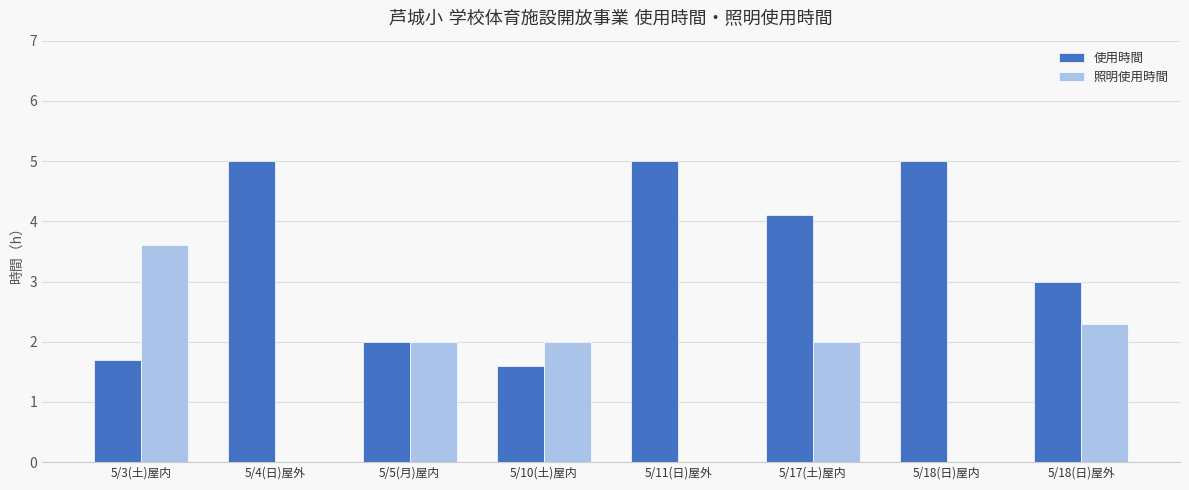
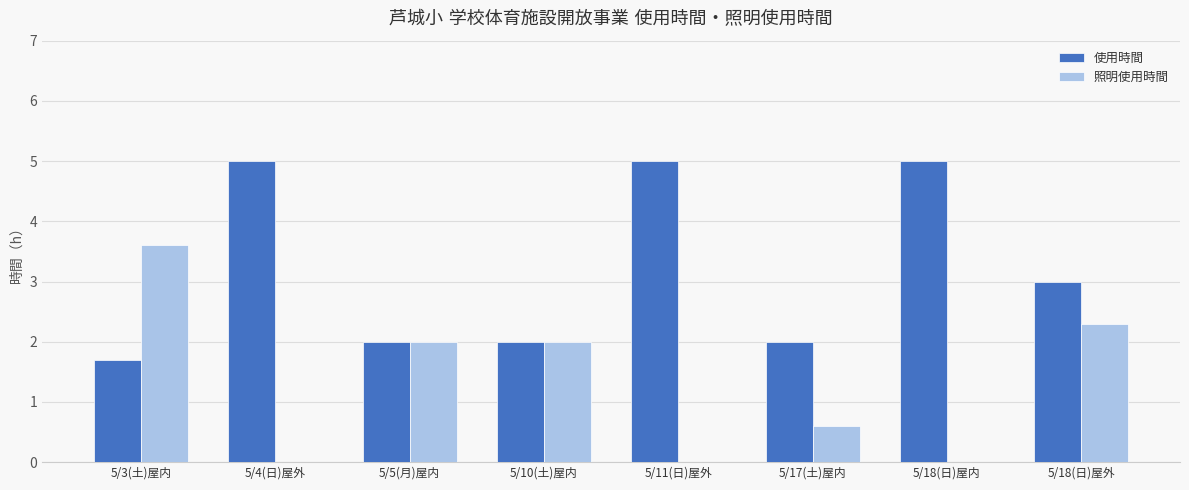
使用時間, 5/10(土)屋内: 1.6 -> 2.0
使用時間, 5/17(土)屋内: 4.1 -> 2.0
照明使用時間, 5/17(土)屋内: 2.0 -> 0.6
